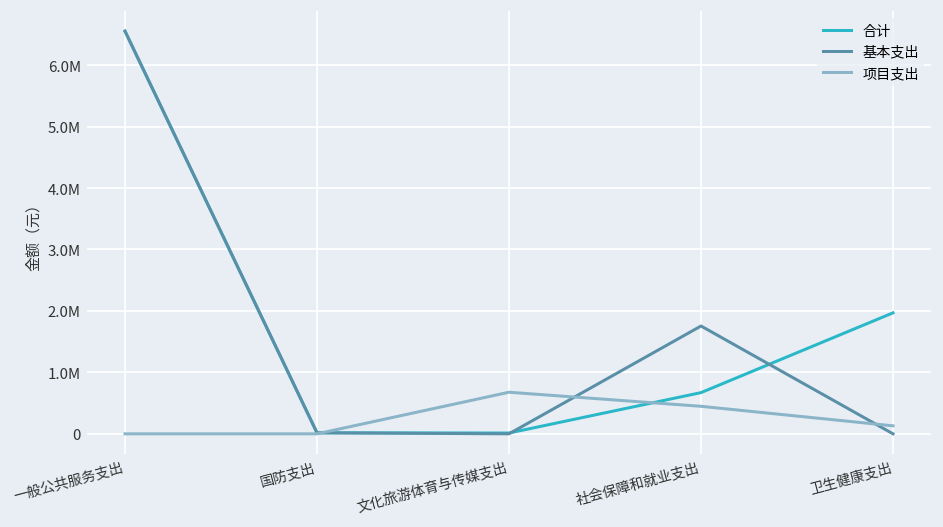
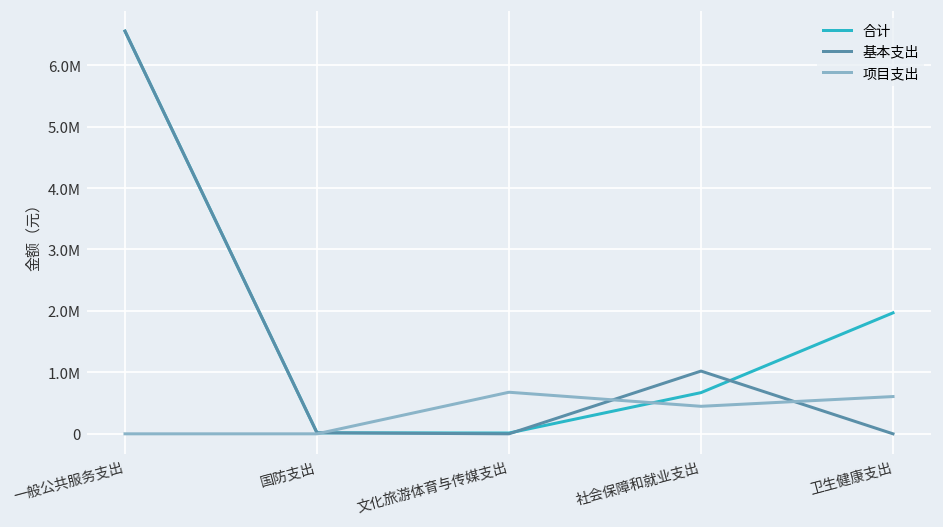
基本支出, 社会保障和就业支出: 1800000 -> 1000000
项目支出, 卫生健康支出: 100000 -> 600000
